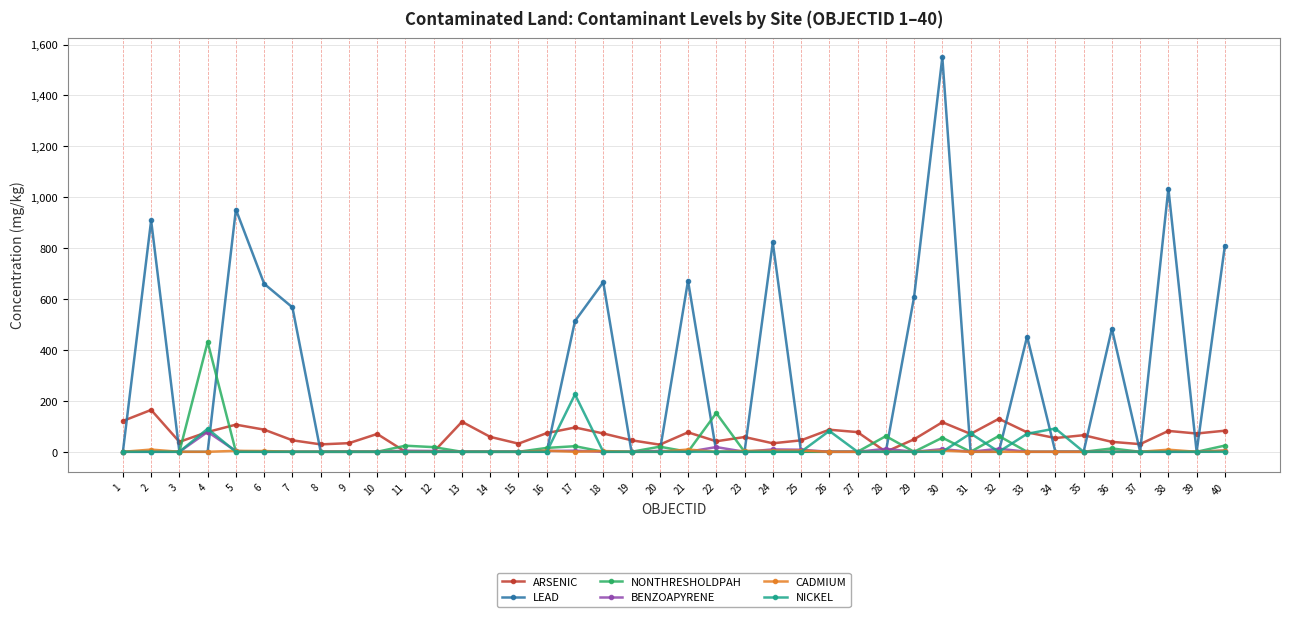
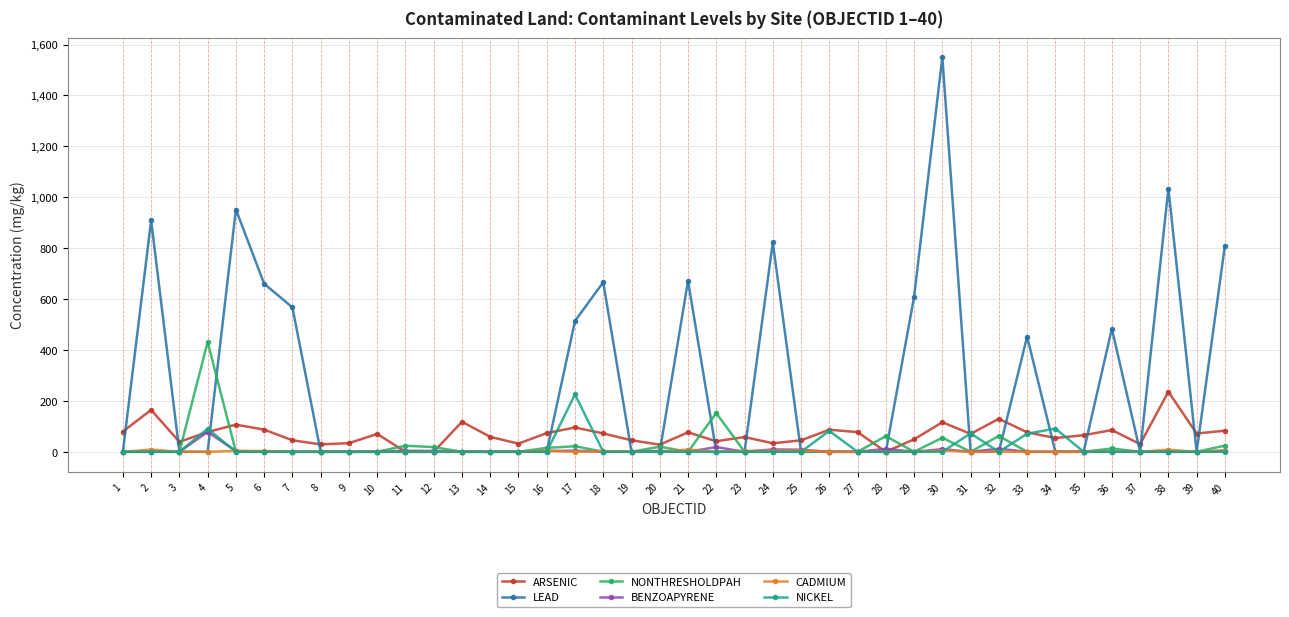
ARSENIC, 1: 120 -> 80
ARSENIC, 36: 40 -> 90
ARSENIC, 38: 80 -> 240
